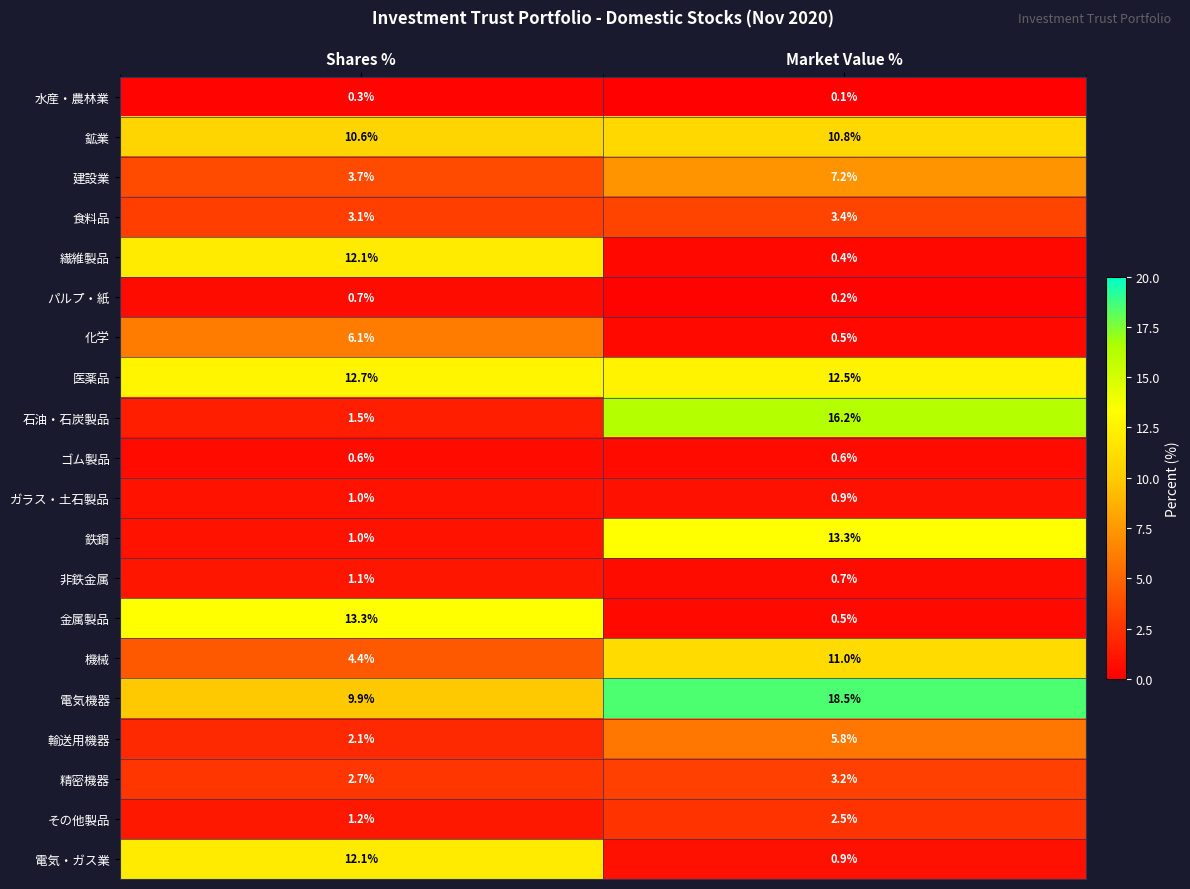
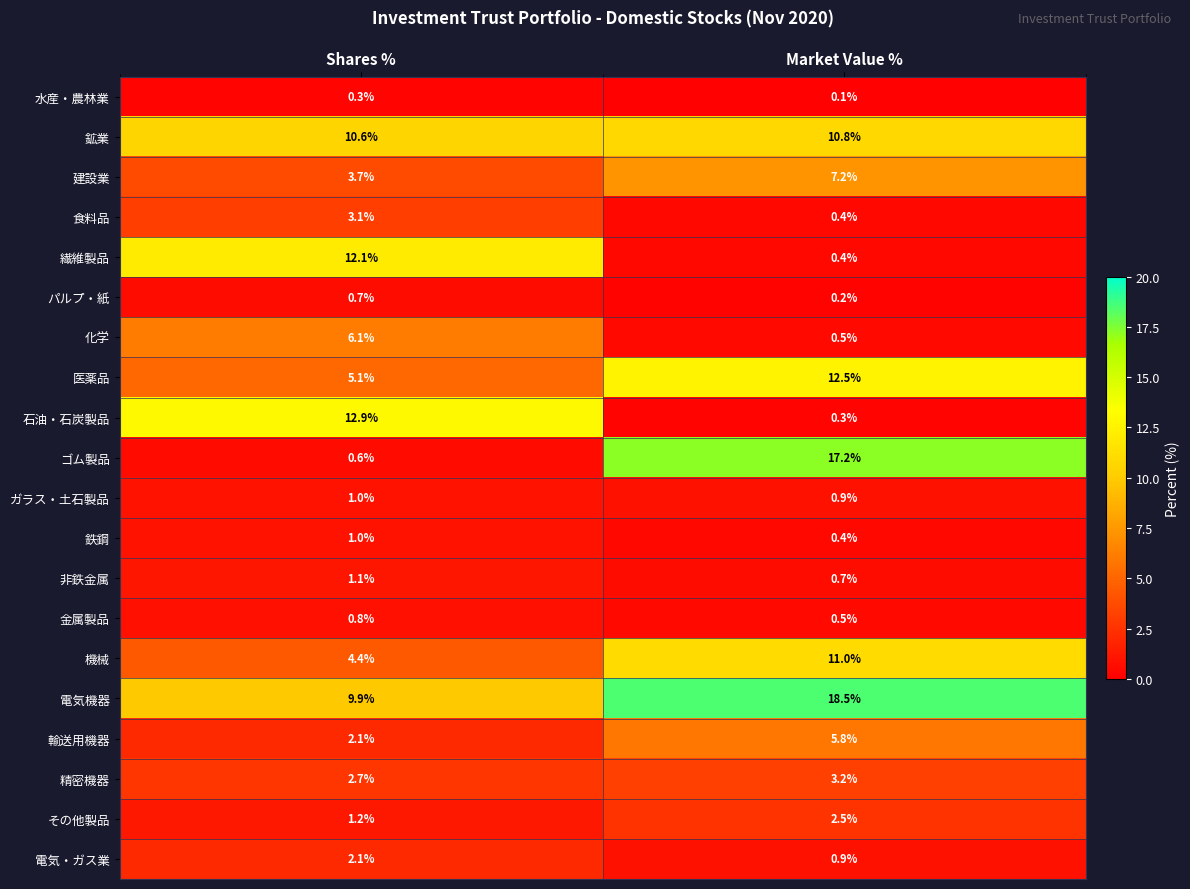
食料品, Market Value %: 3.4% -> 0.4%
医薬品, Shares %: 12.7% -> 5.1%
石油・石炭製品, Shares %: 1.5% -> 12.9%
石油・石炭製品, Market Value %: 16.2% -> 0.3%
ゴム製品, Market Value %: 0.6% -> 17.2%
鉄鋼, Market Value %: 13.3% -> 0.4%
金属製品, Shares %: 13.3% -> 0.8%
電気・ガス業, Shares %: 12.1% -> 2.1%
